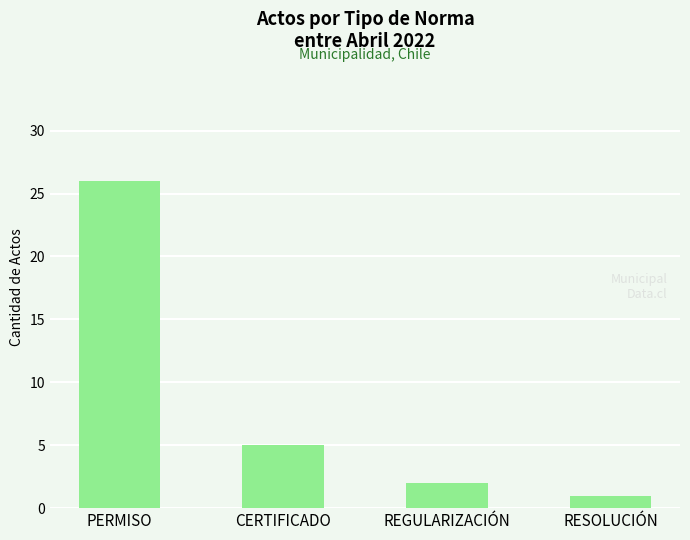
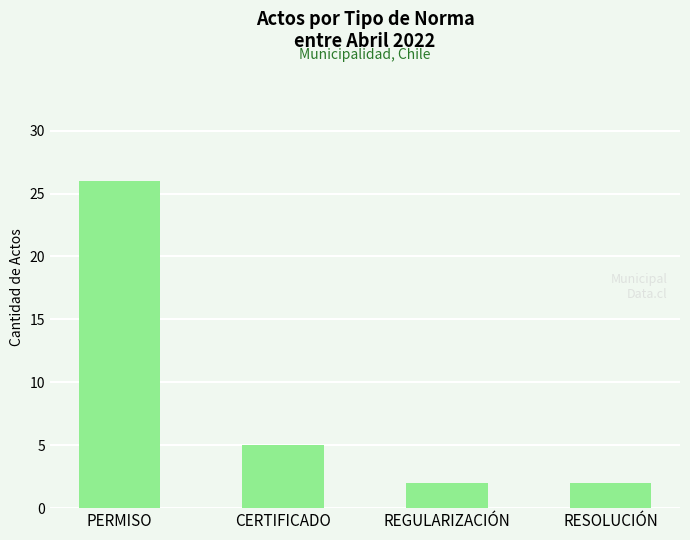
RESOLUCIÓN: 1 -> 2
